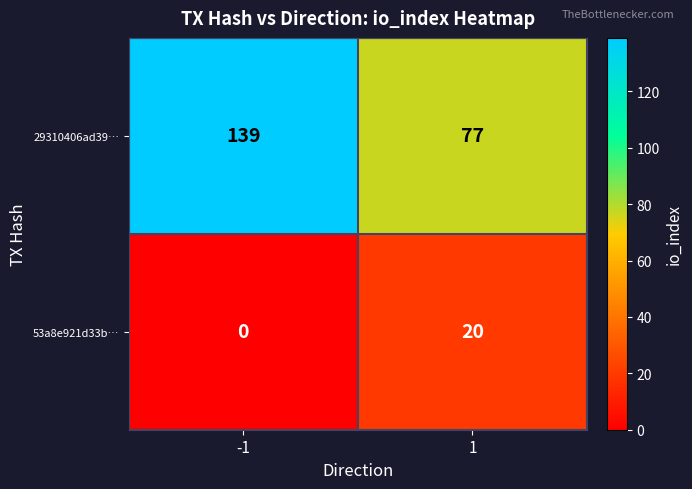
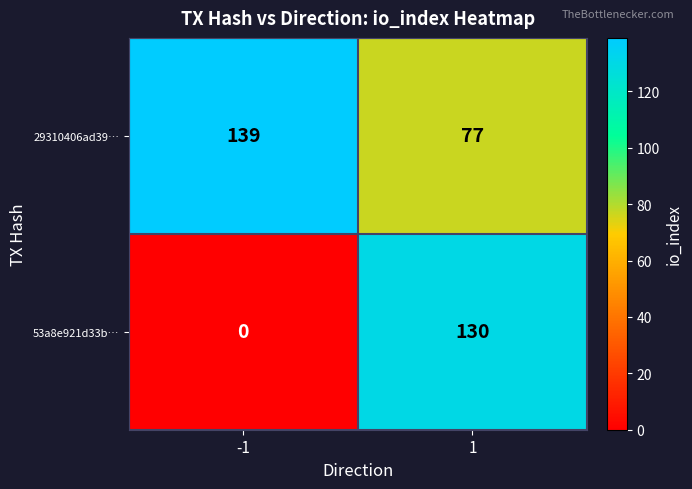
53a8e921d33b…, 1: 20 -> 130
